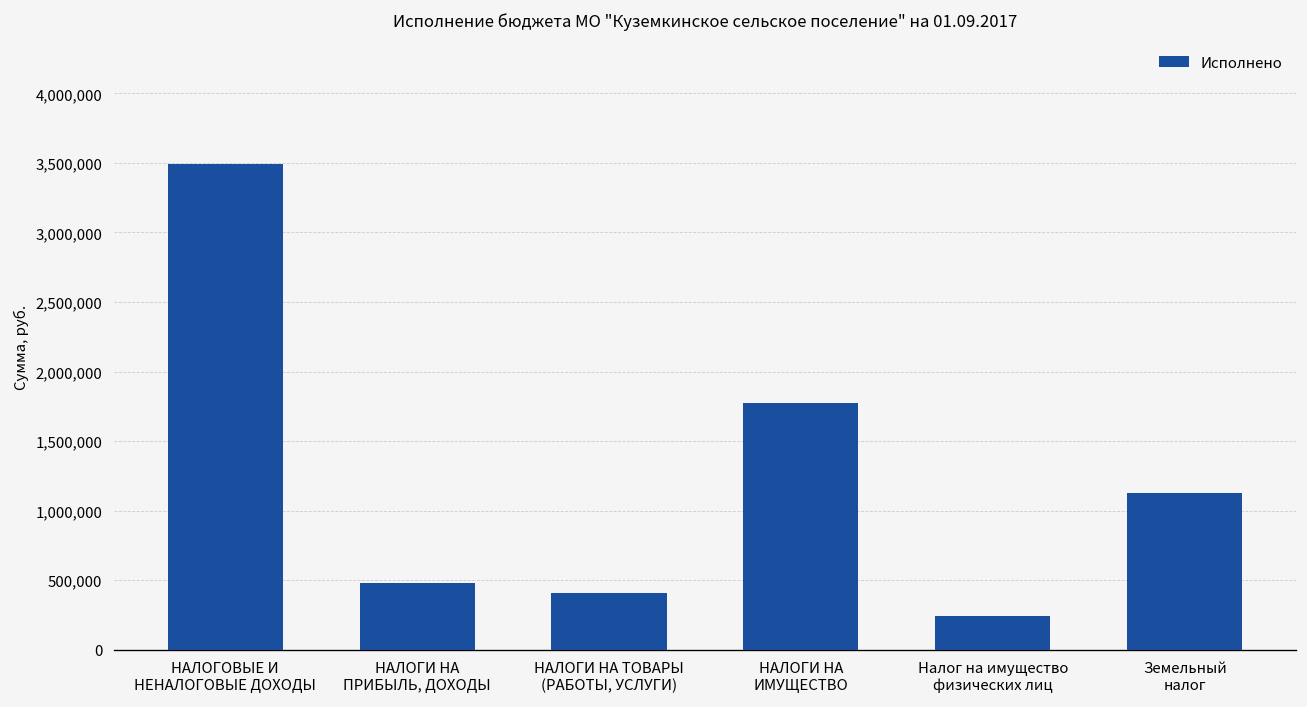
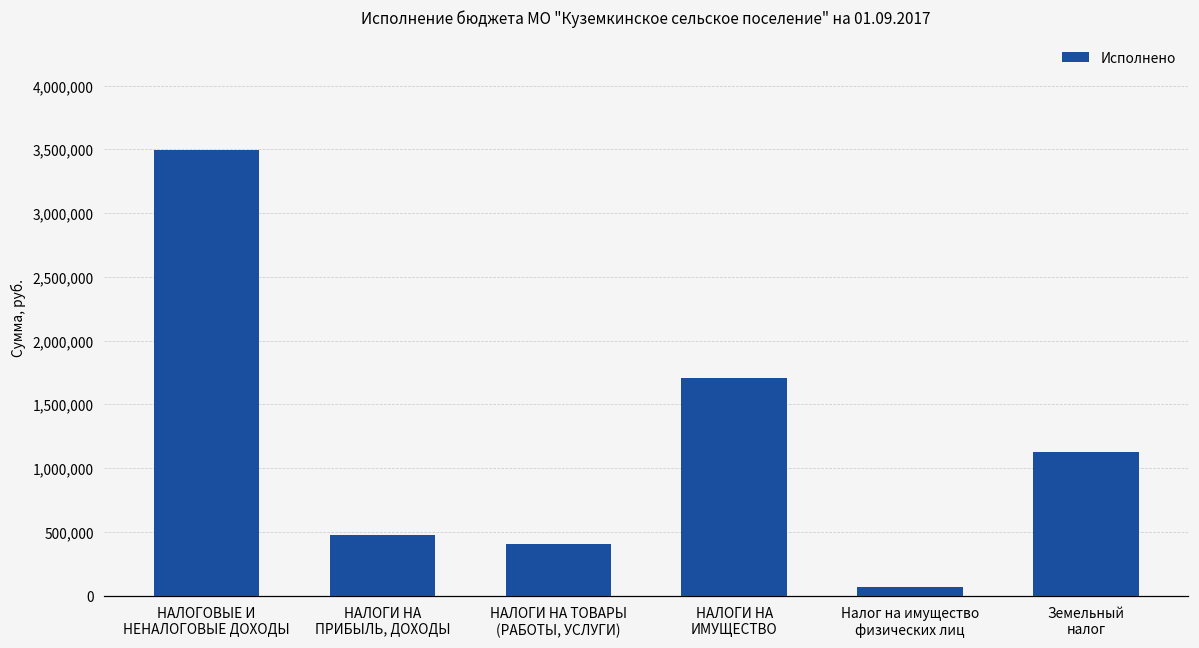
НАЛОГИ НА ИМУЩЕСТВО: 1,780,000 -> 1,700,000
Налог на имущество физических лиц: 240,000 -> 70,000
